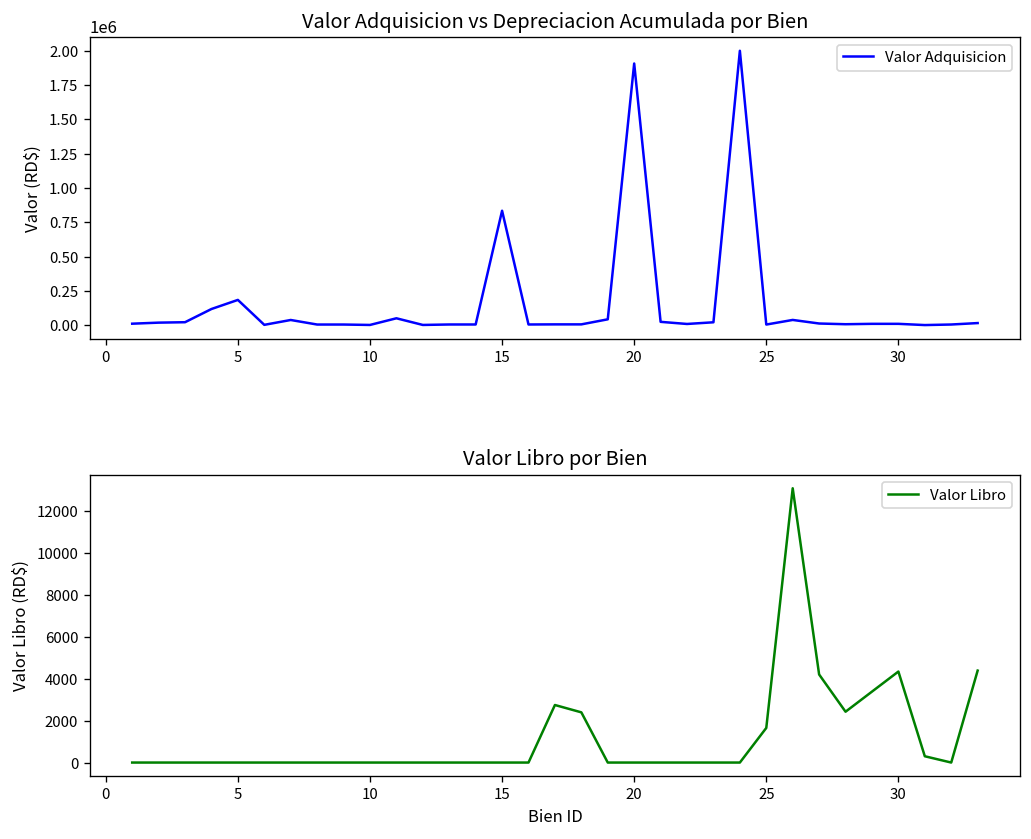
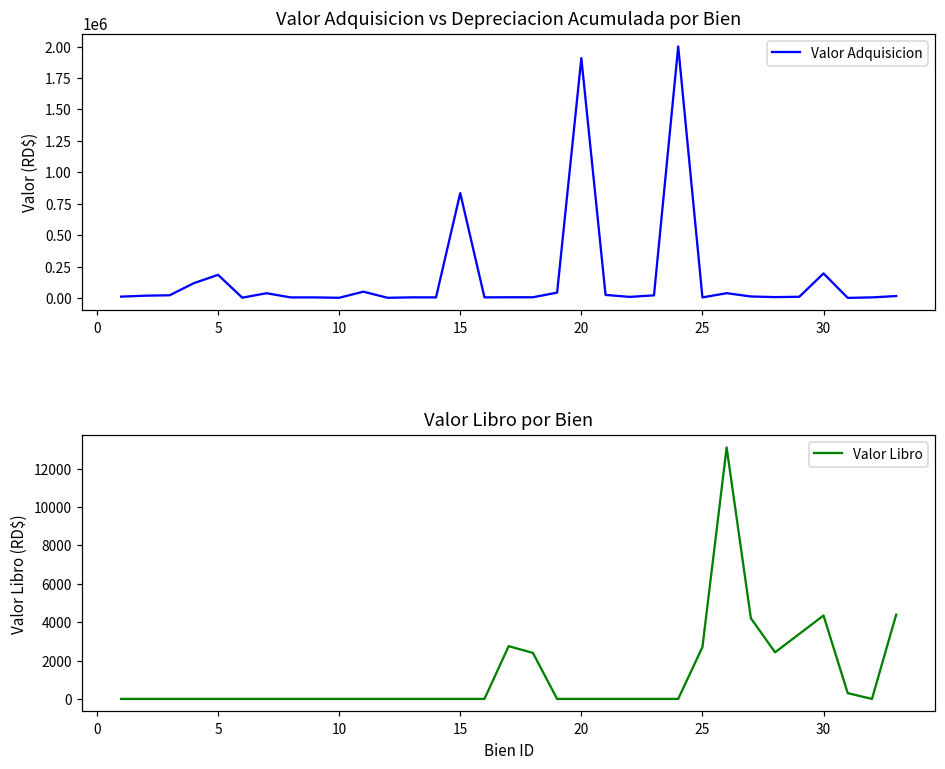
Valor Adquisicion vs Depreciacion Acumulada por Bien, 30: 10000 -> 200000
Valor Libro por Bien, 25: 1700 -> 2700
